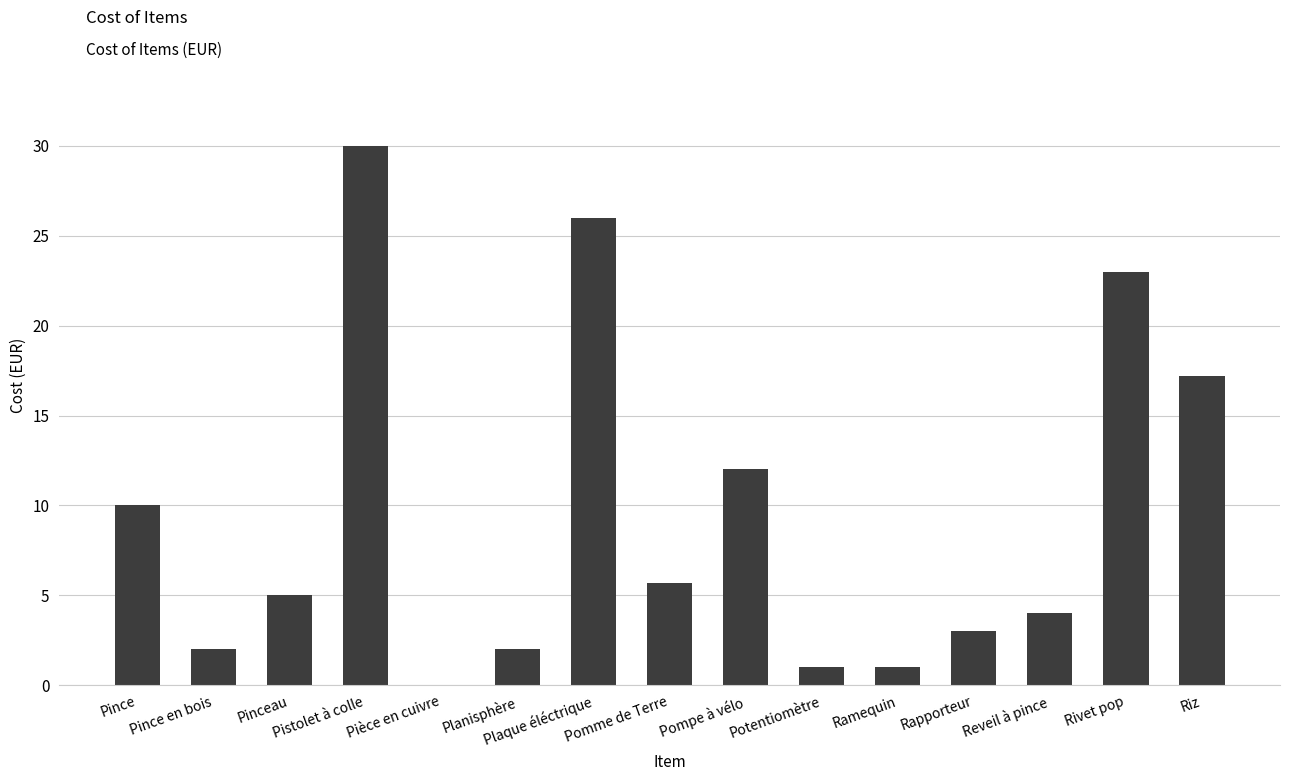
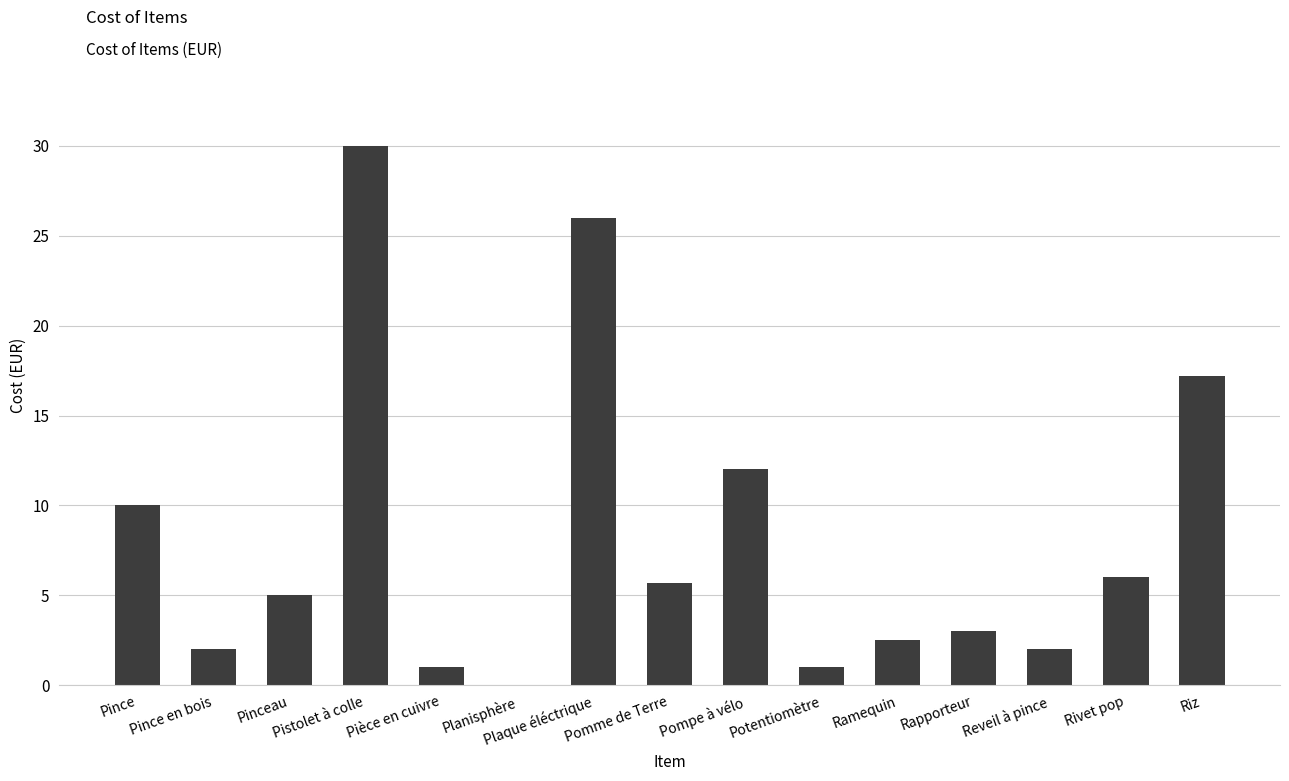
Pièce en cuivre: 0 -> 1
Planisphère: 2 -> 0
Ramequin: 1.0 -> 2.5
Reveil à pince: 4 -> 2
Rivet pop: 23 -> 6
